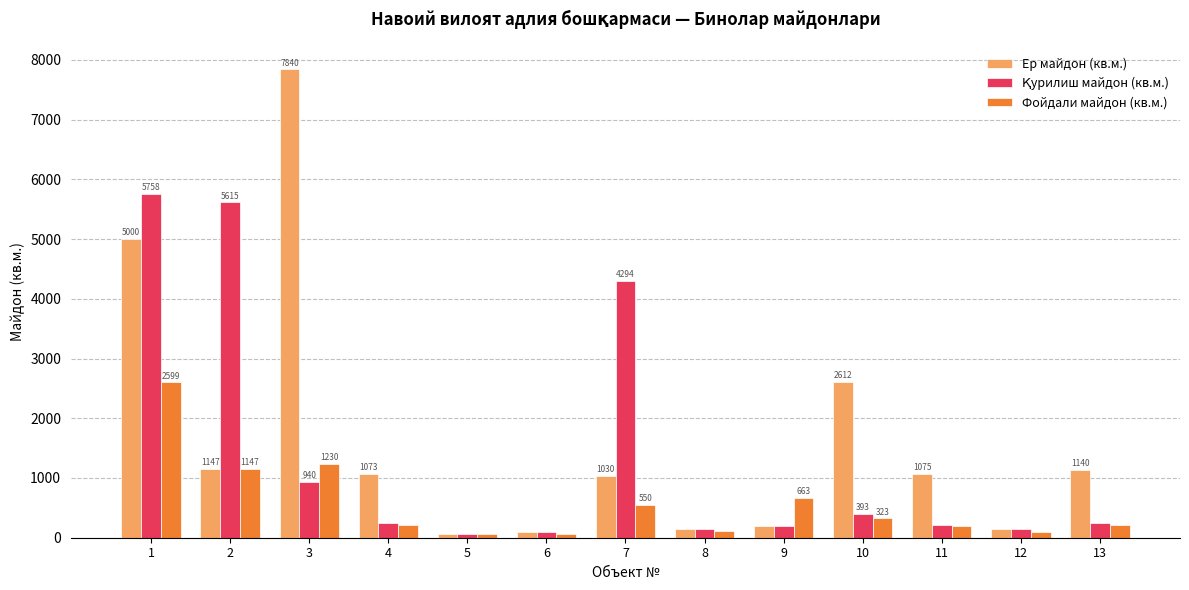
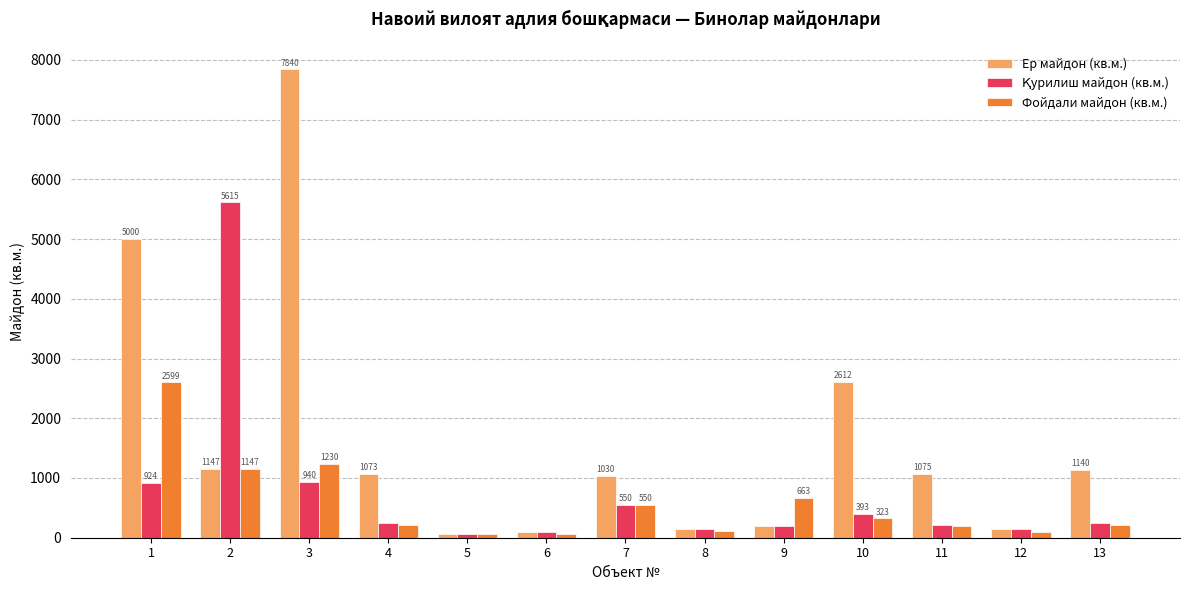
Қурилиш майдон (кв.м.), 1: 5758 -> 924
Қурилиш майдон (кв.м.), 7: 4294 -> 550
